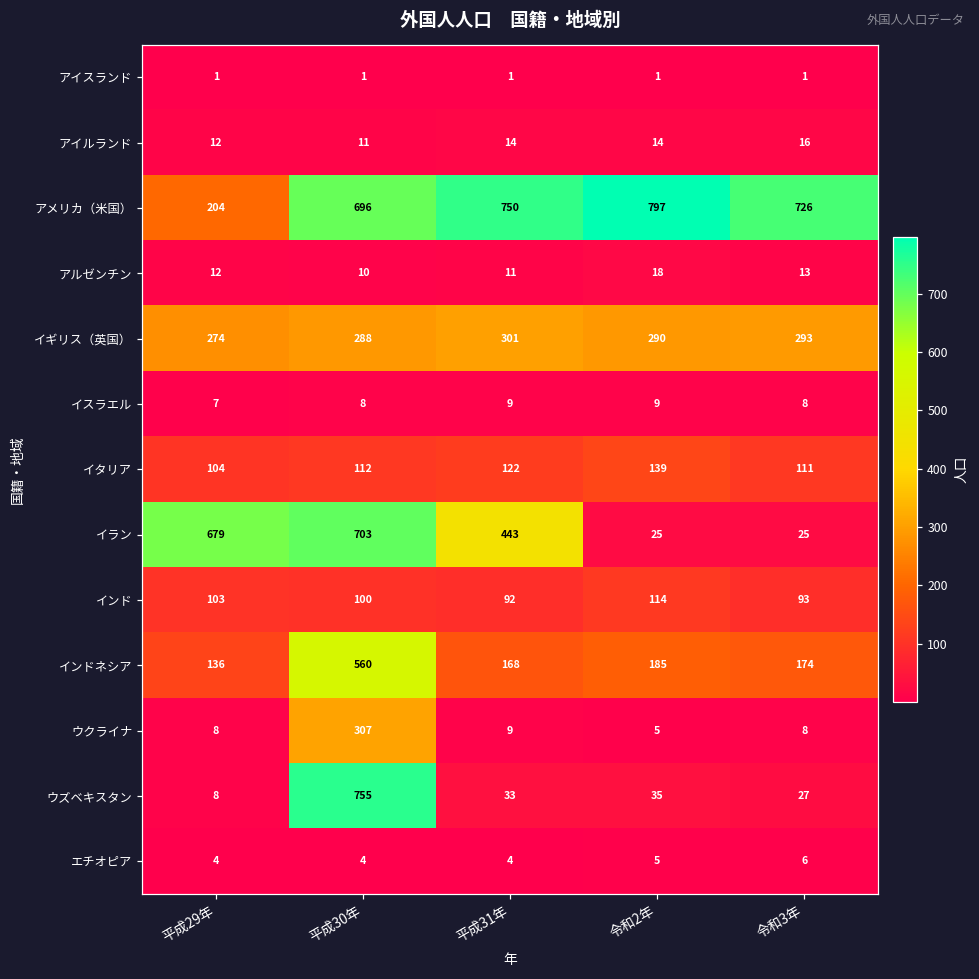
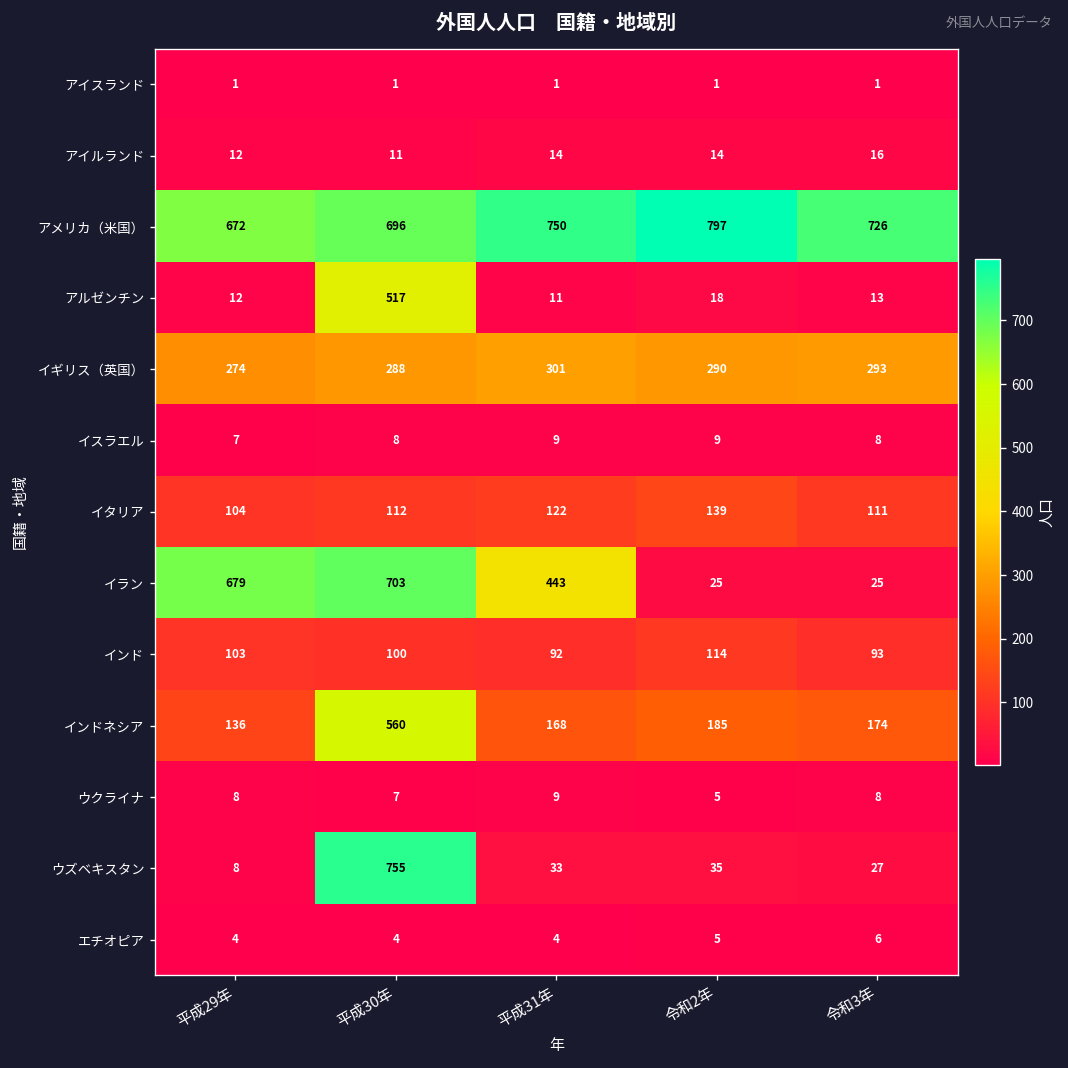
アメリカ（米国）, 平成29年: 204 -> 672
アルゼンチン, 平成30年: 10 -> 517
ウクライナ, 平成30年: 307 -> 7
